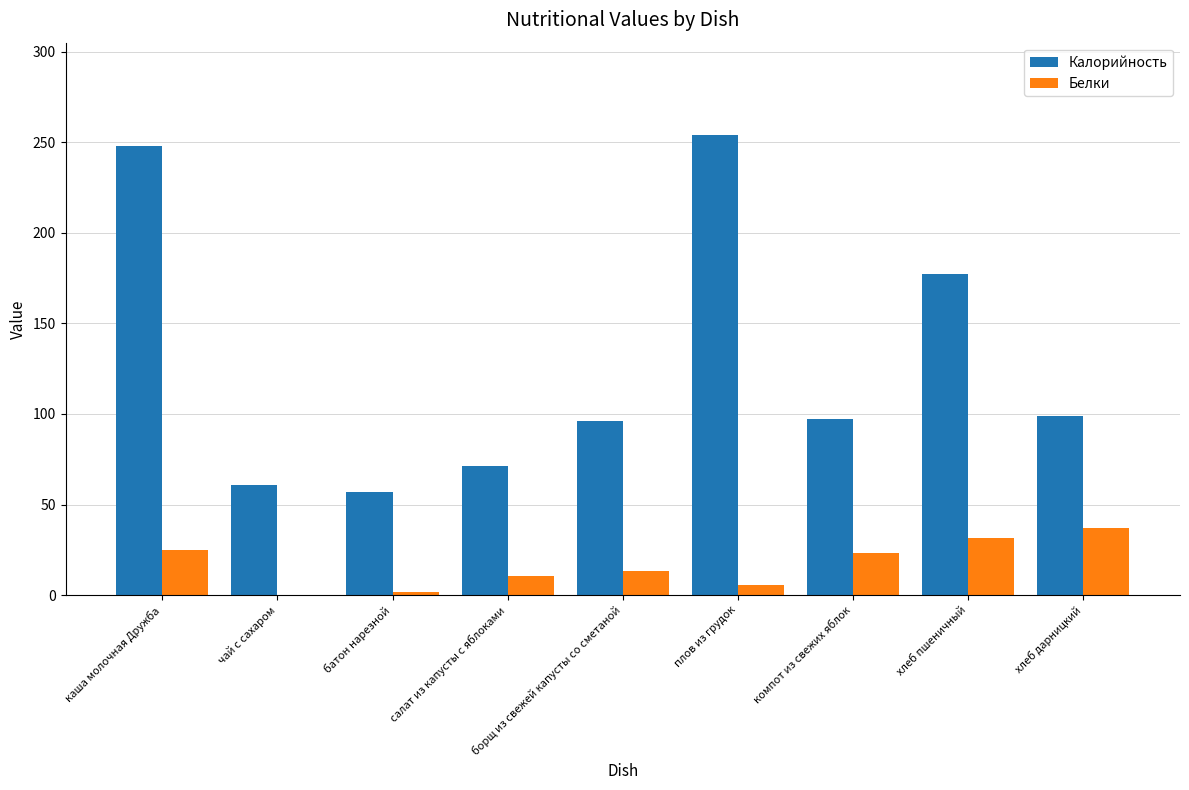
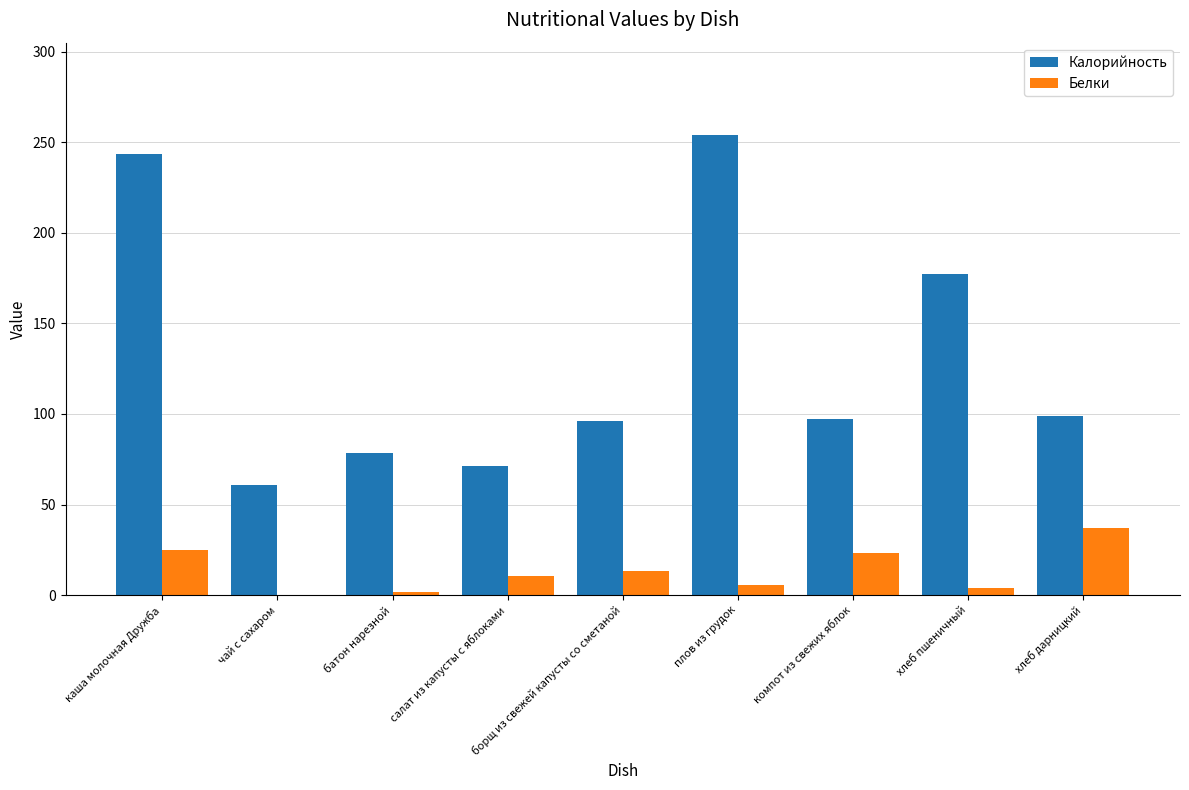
Калорийность, каша молочная Дружба: 248 -> 243
Калорийность, батон нарезной: 57 -> 79
Белки, хлеб пшеничный: 31 -> 4
